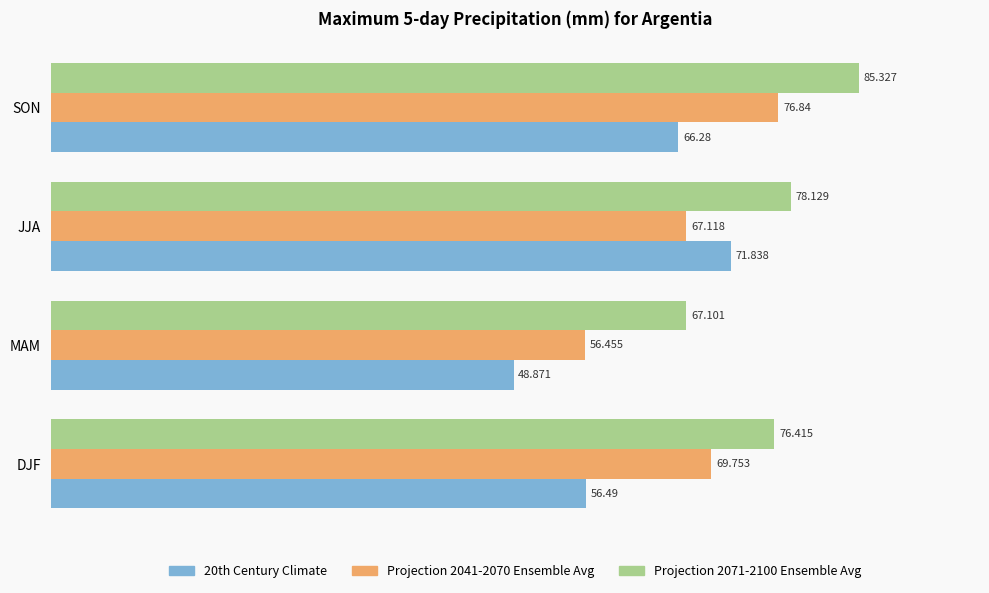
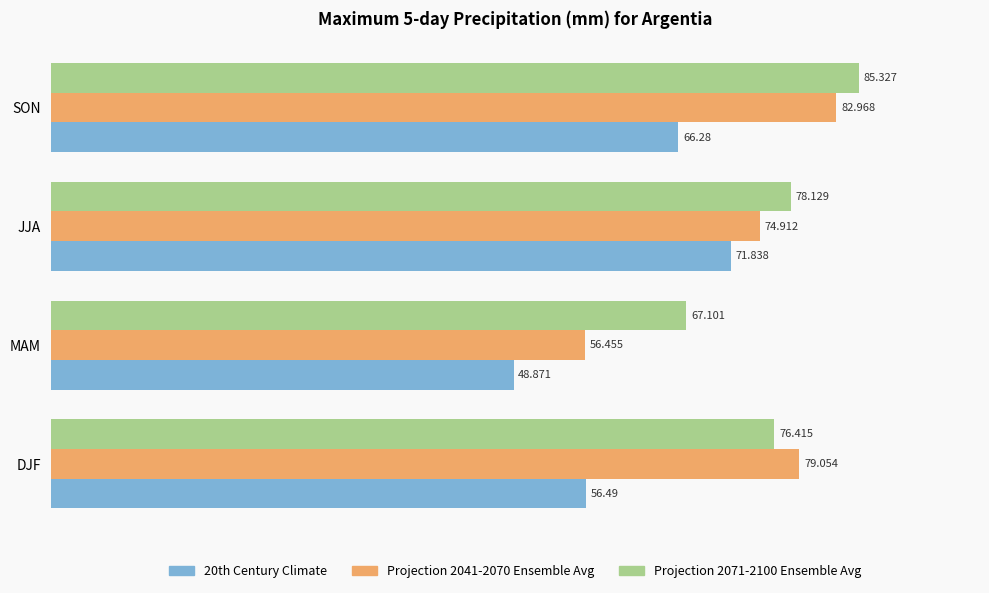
Projection 2041-2070 Ensemble Avg, SON: 76.84 -> 82.968
Projection 2041-2070 Ensemble Avg, JJA: 67.118 -> 74.912
Projection 2041-2070 Ensemble Avg, DJF: 69.753 -> 79.054
